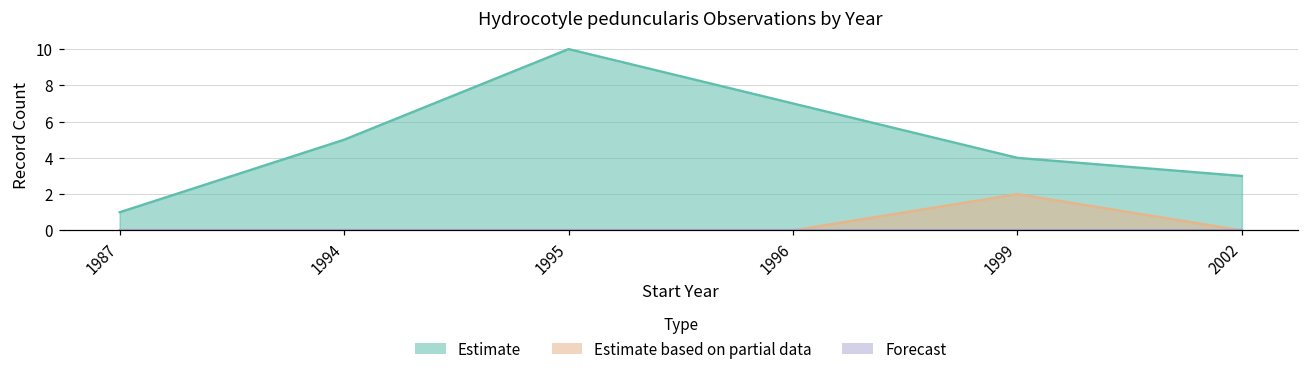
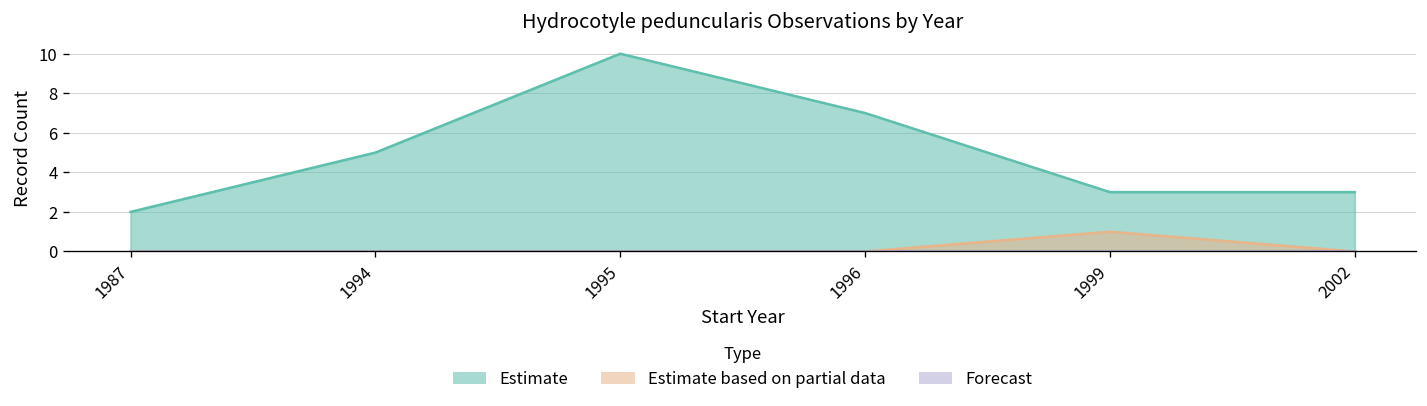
Estimate, 1987: 1 -> 2
Estimate, 1999: 4 -> 3
Estimate based on partial data, 1999: 2 -> 1
